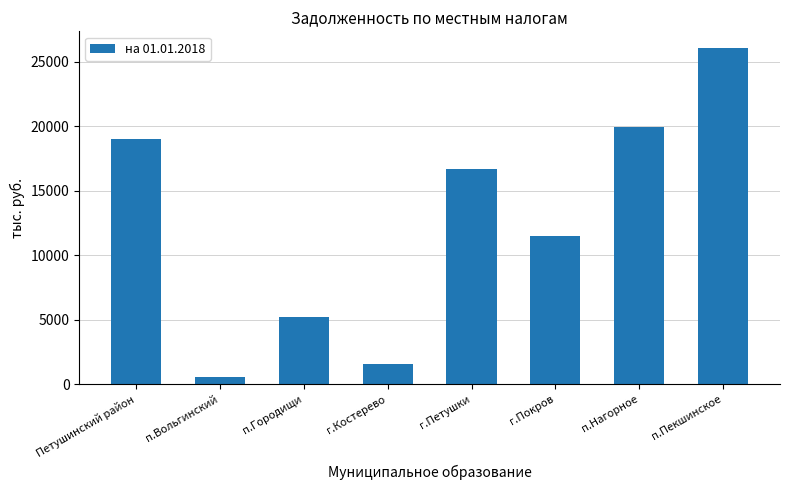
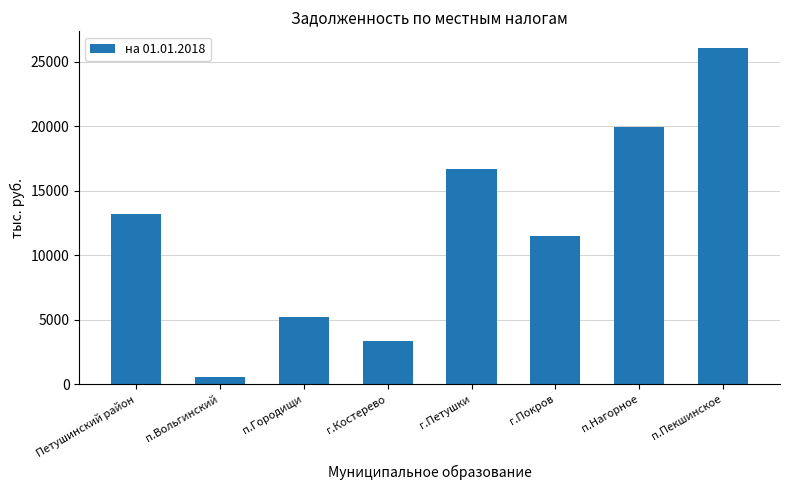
Петушинский район: 19000 -> 13200
г.Костерево: 1500 -> 3400
